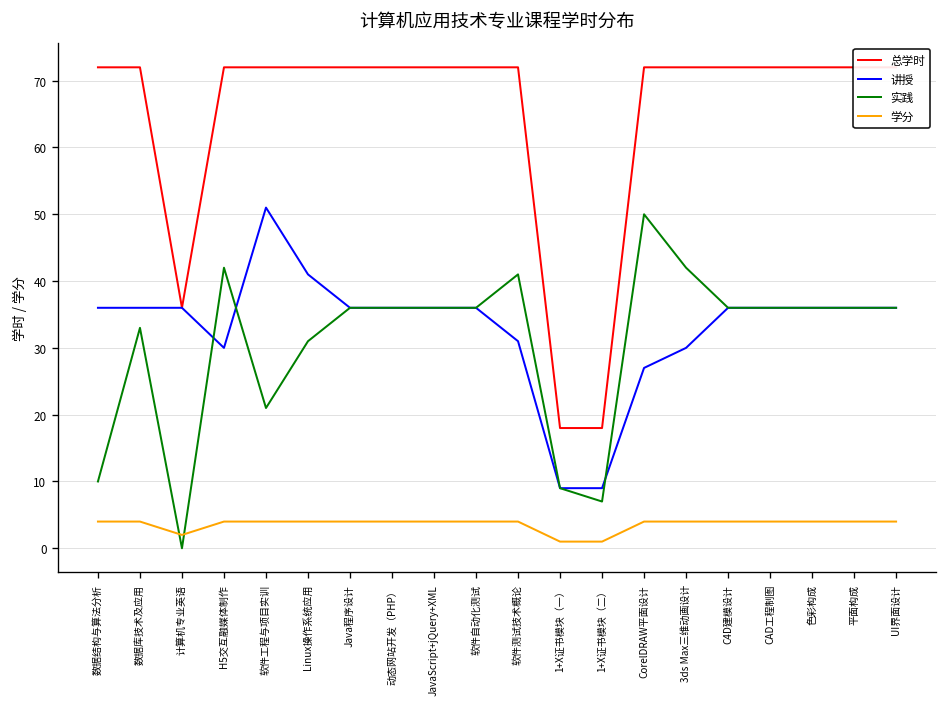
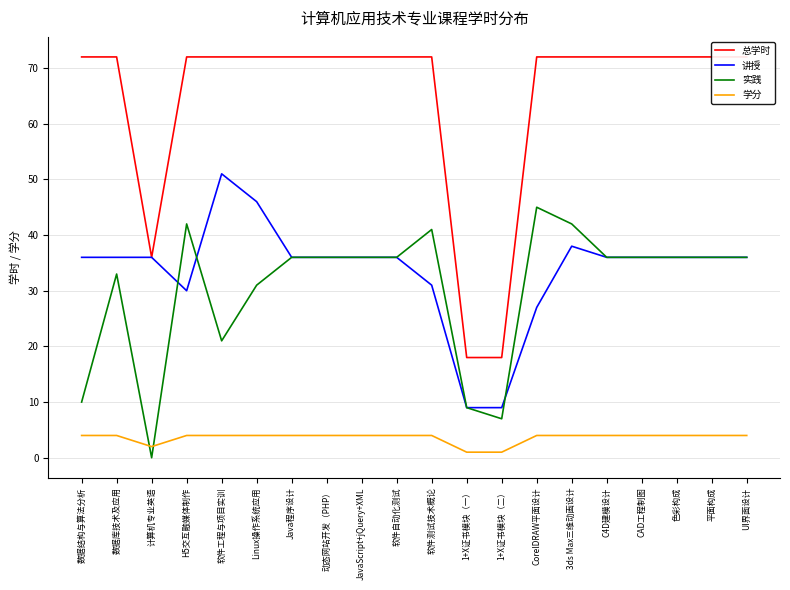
讲授, Linux操作系统应用: 41 -> 46
实践, CorelDRAW平面设计: 50 -> 45
讲授, 3ds Max三维动画设计: 30 -> 38
